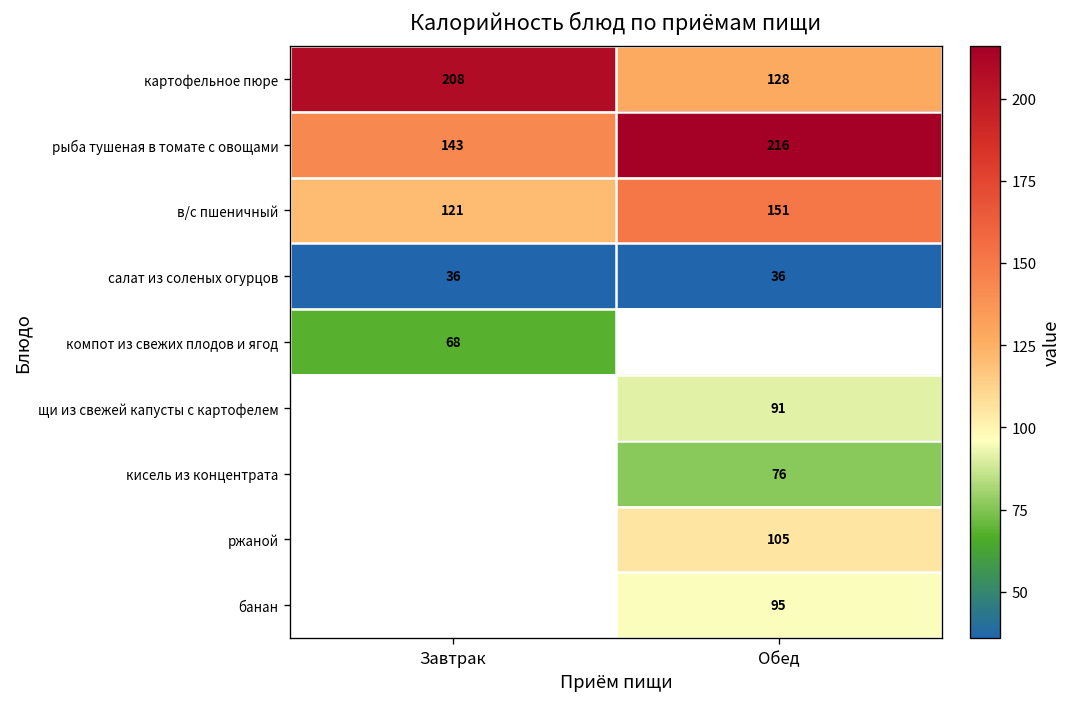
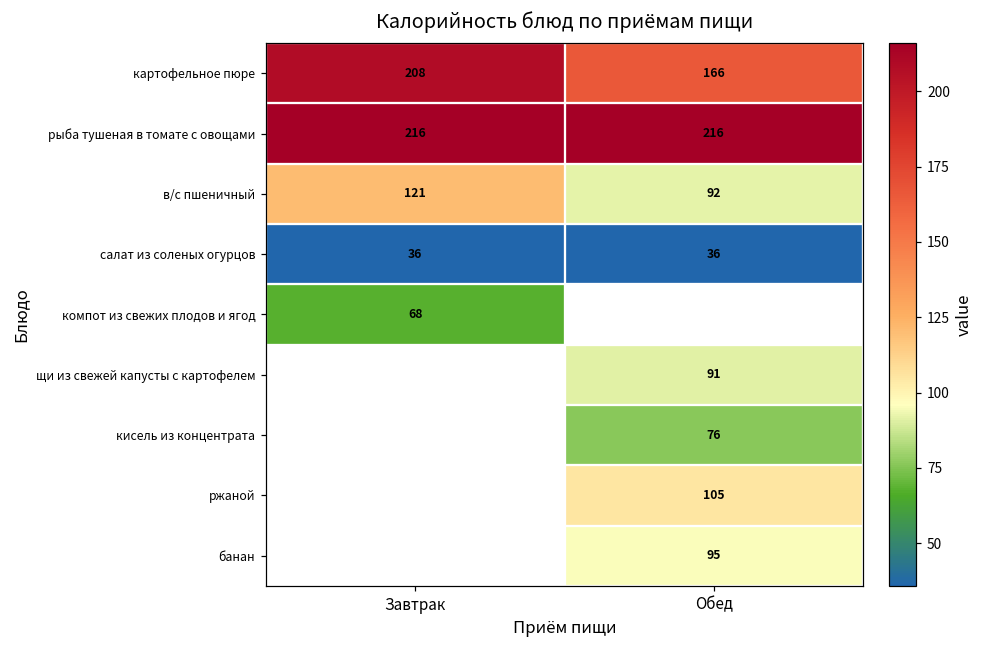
картофельное пюре, Обед: 128 -> 166
рыба тушеная в томате с овощами, Завтрак: 143 -> 216
в/с пшеничный, Обед: 151 -> 92
